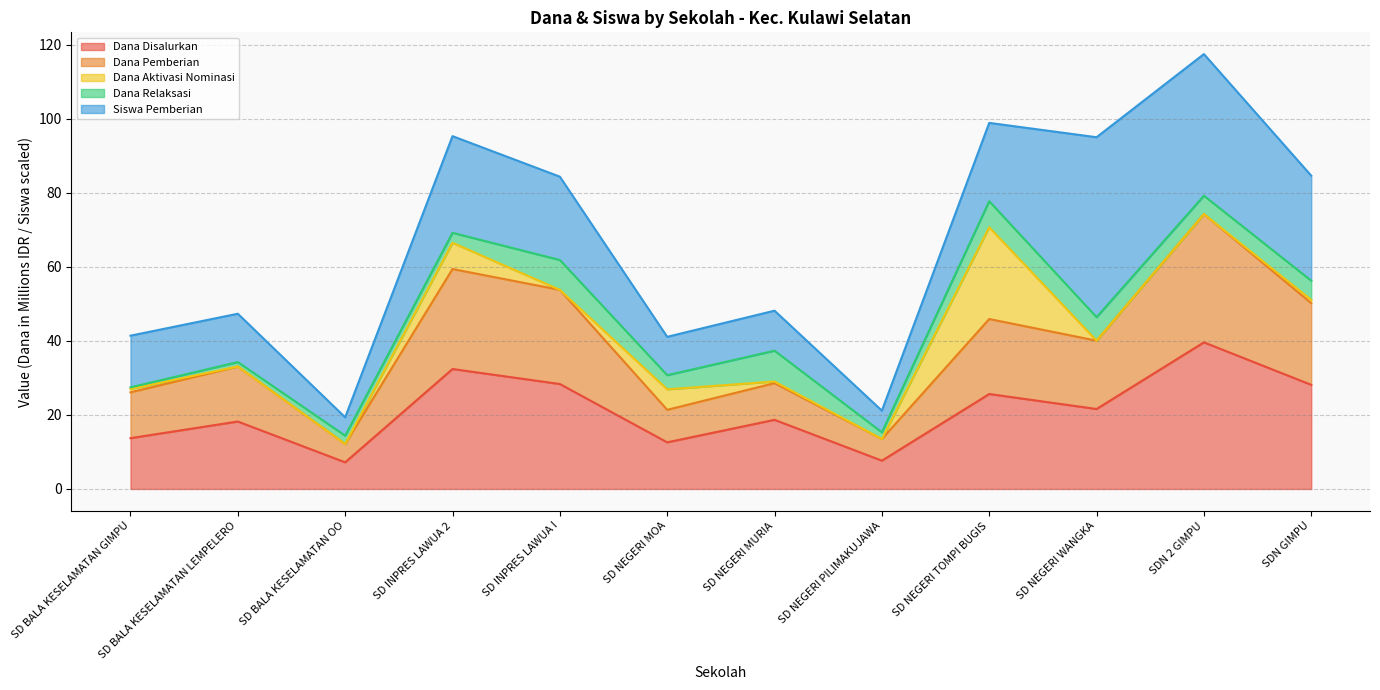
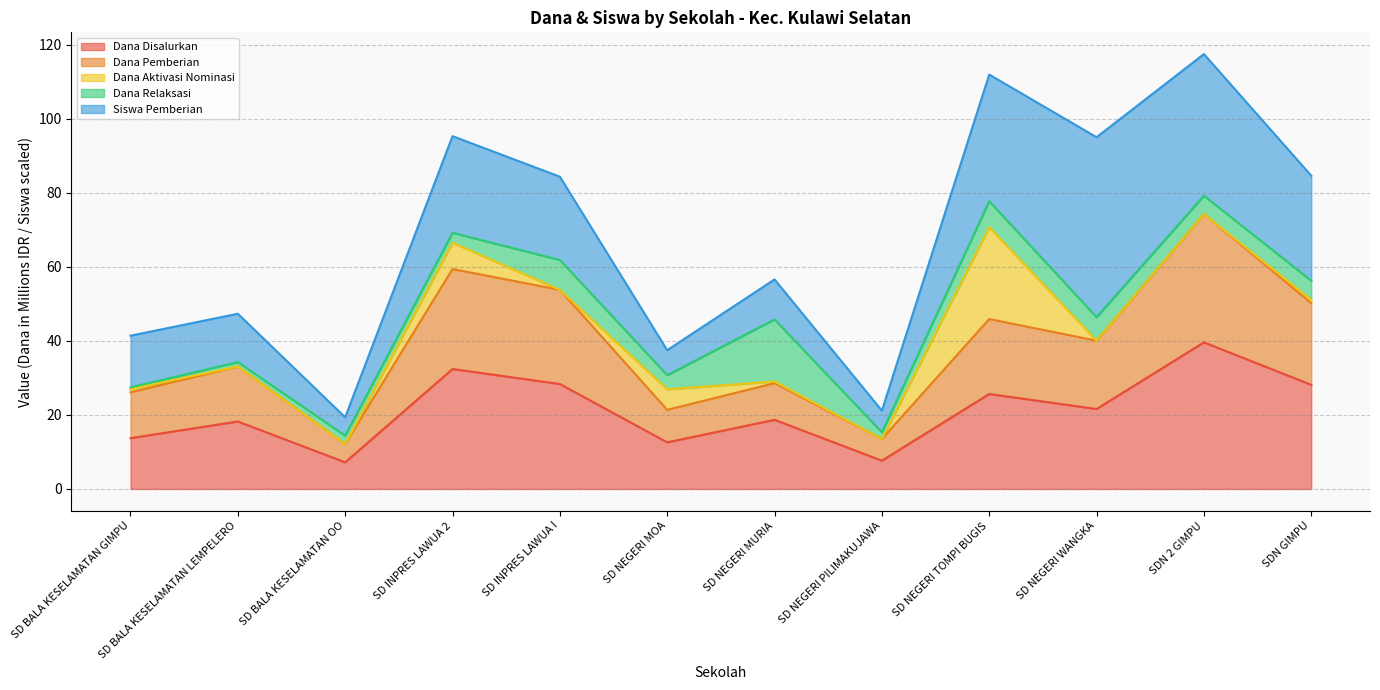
Siswa Pemberian, SD NEGERI MOA: 10 -> 7
Dana Relaksasi, SD NEGERI MURIA: 8 -> 17
Siswa Pemberian, SD NEGERI TOMPI BUGIS: 21 -> 34
